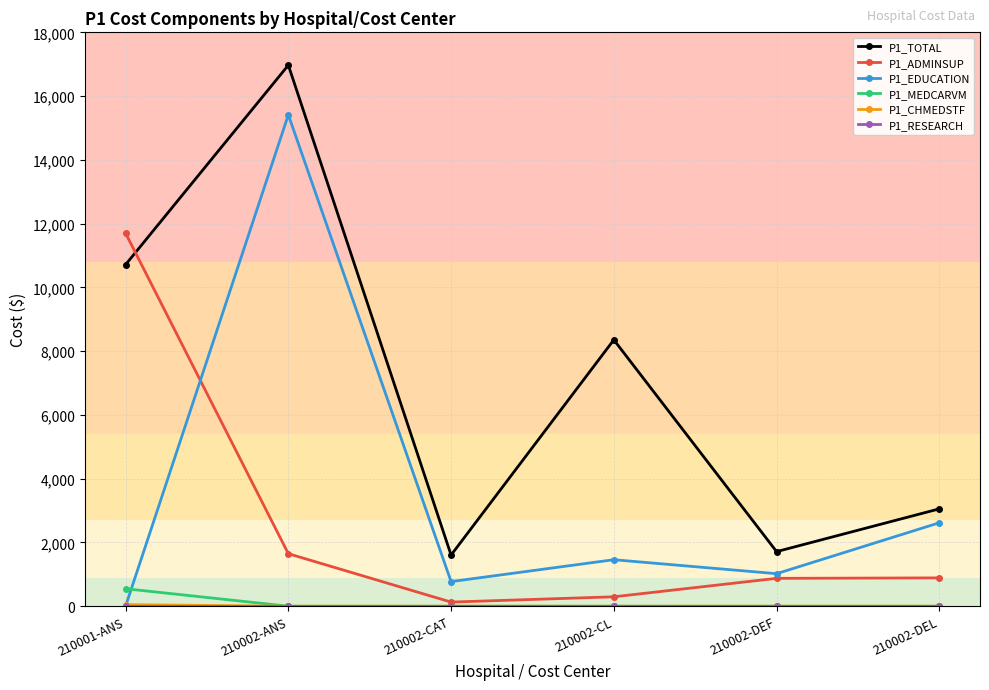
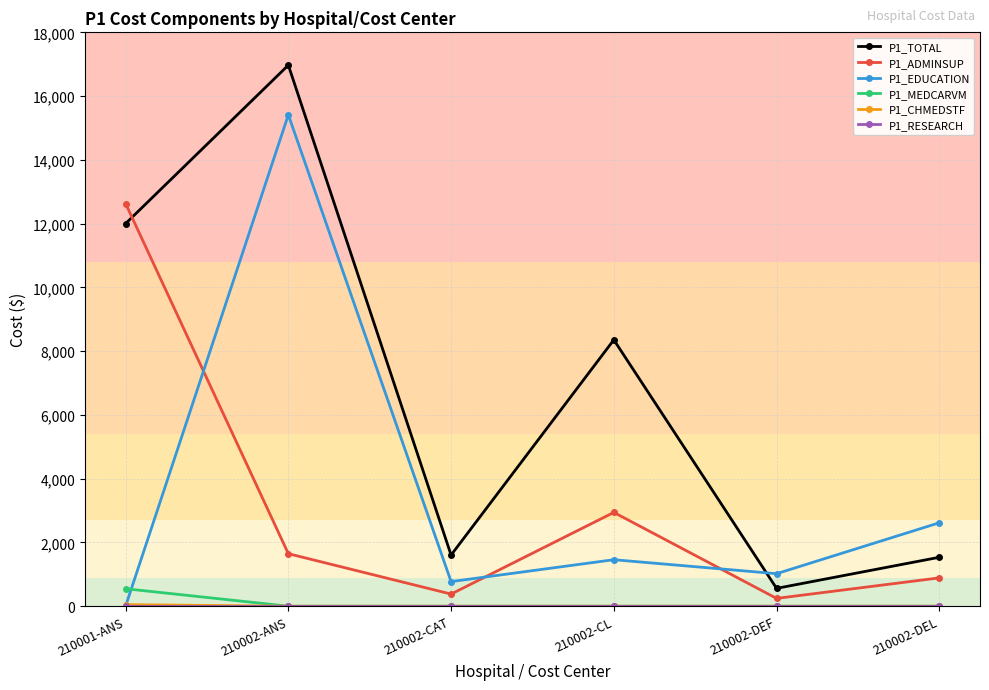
P1_TOTAL, 210001-ANS: 10,700 -> 12,000
P1_ADMINSUP, 210001-ANS: 11,700 -> 12,600
P1_ADMINSUP, 210002-CAT: 100 -> 400
P1_ADMINSUP, 210002-CL: 300 -> 2,900
P1_TOTAL, 210002-DEF: 1,700 -> 600
P1_ADMINSUP, 210002-DEF: 900 -> 200
P1_TOTAL, 210002-DEL: 3,100 -> 1,500
